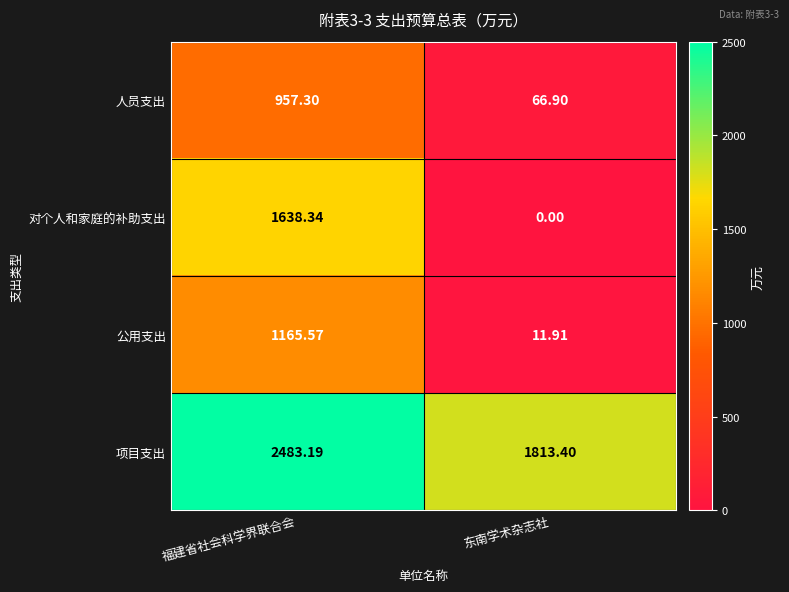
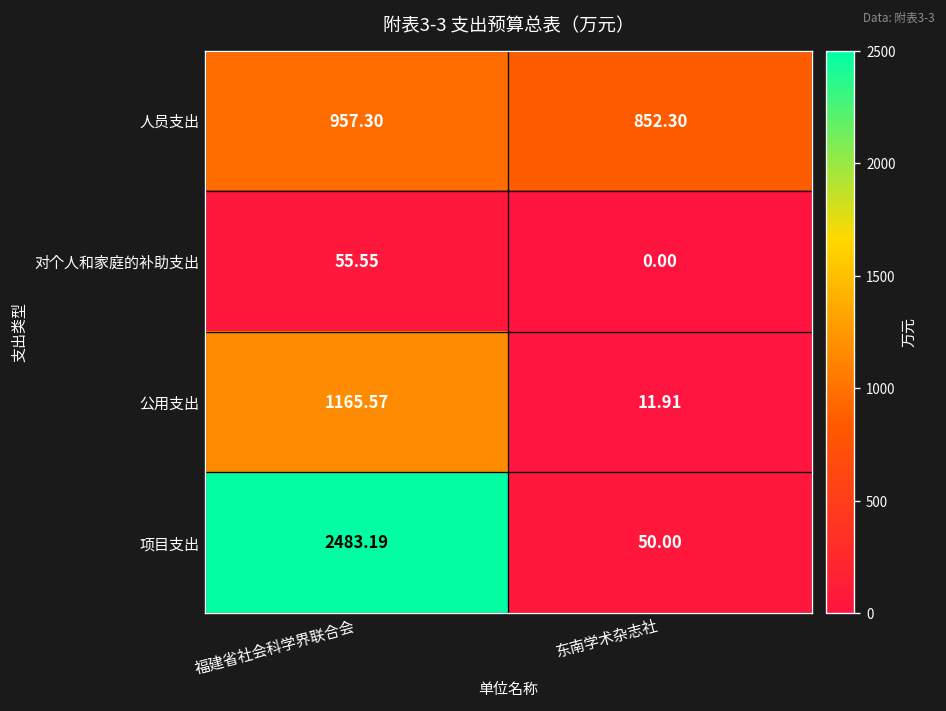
人员支出, 东南学术杂志社: 66.90 -> 852.30
对个人和家庭的补助支出, 福建省社会科学界联合会: 1638.34 -> 55.55
项目支出, 东南学术杂志社: 1813.40 -> 50.00
